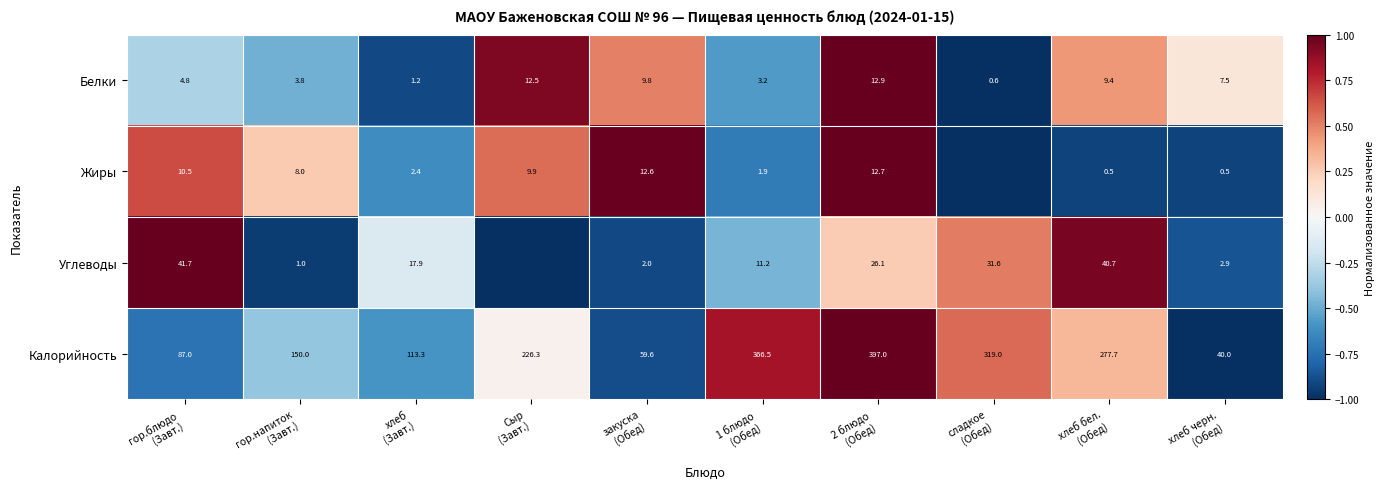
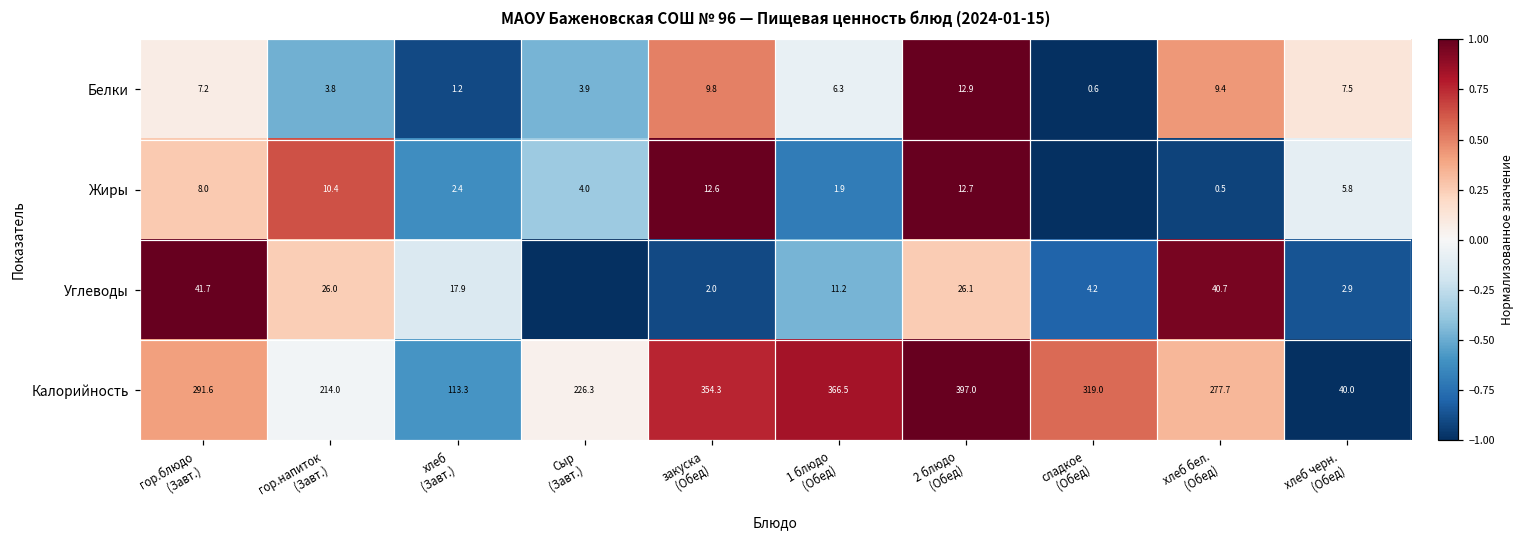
Белки, гор.блюдо (Завт.): 4.8 -> 7.2
Белки, Сыр (Завт.): 12.5 -> 3.9
Белки, 1 блюдо (Обед): 3.2 -> 6.3
Жиры, гор.блюдо (Завт.): 10.5 -> 8.0
Жиры, гор.напиток (Завт.): 8.0 -> 10.4
Жиры, Сыр (Завт.): 9.9 -> 4.0
Жиры, хлеб черн. (Обед): 0.5 -> 5.8
Углеводы, гор.напиток (Завт.): 1.0 -> 26.0
Углеводы, сладкое (Обед): 31.6 -> 4.2
Калорийность, гор.блюдо (Завт.): 87.0 -> 291.6
Калорийность, гор.напиток (Завт.): 150.0 -> 214.0
Калорийность, закуска (Обед): 59.6 -> 354.3
